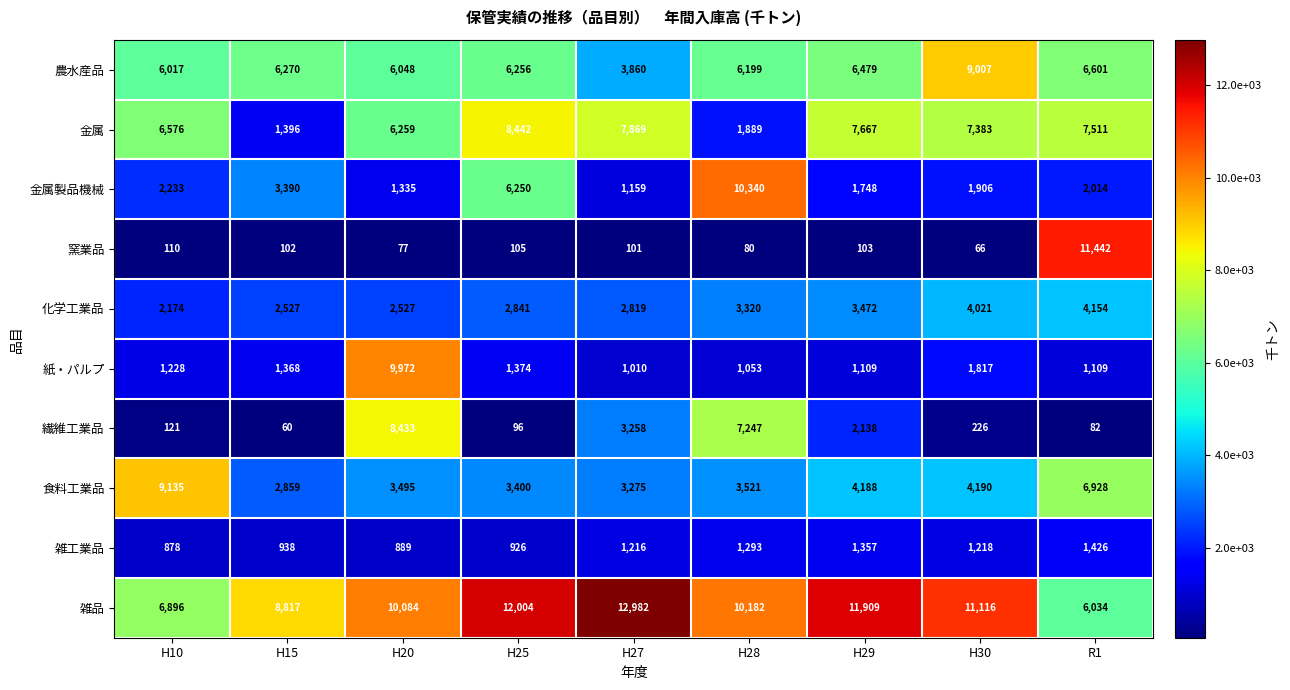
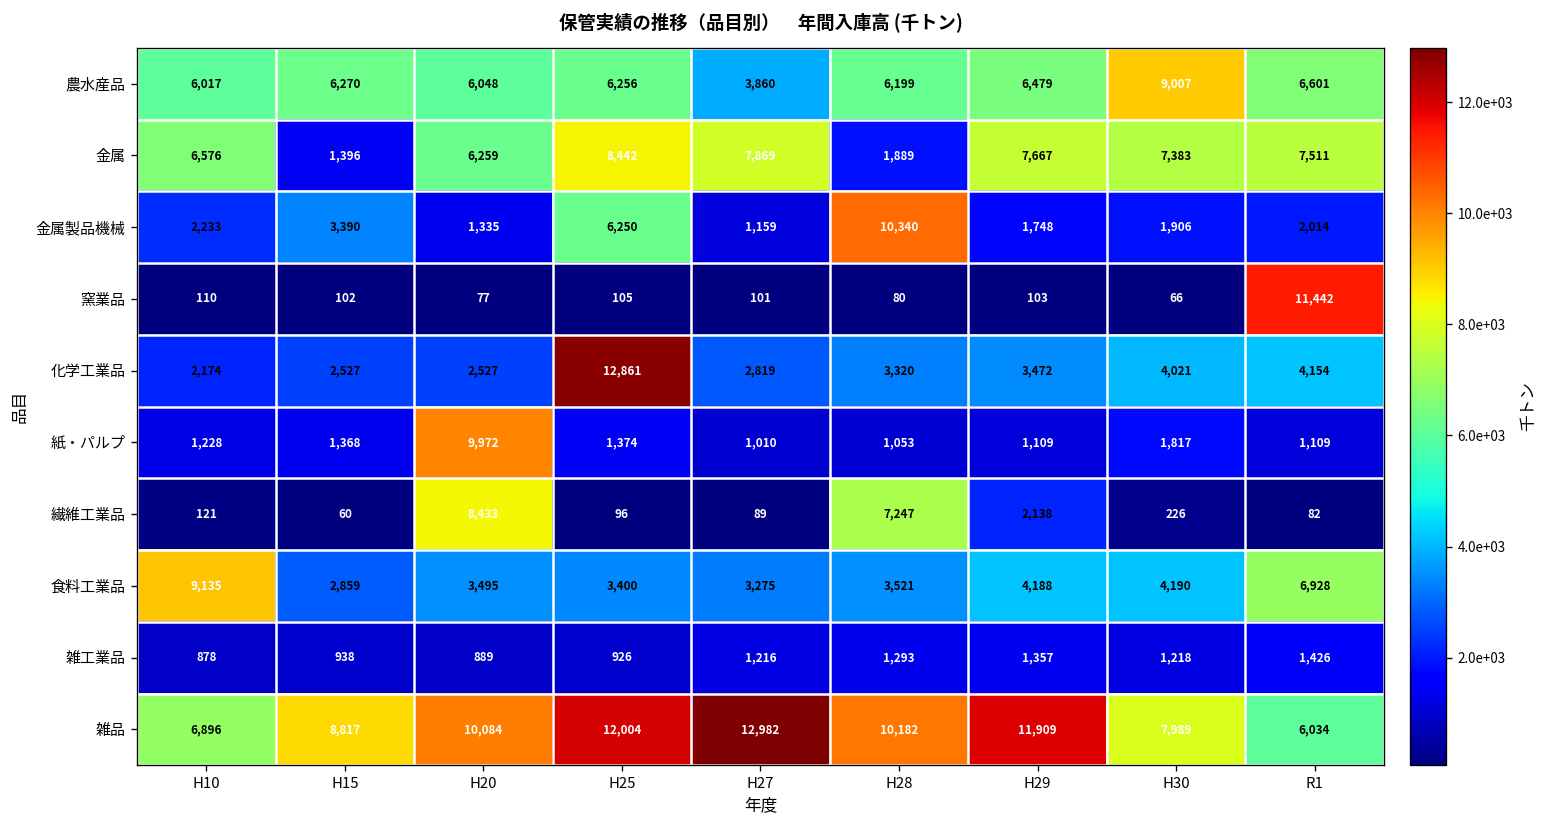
化学工業品, H25: 2,841 -> 12,861
繊維工業品, H27: 3,258 -> 89
雑品, H30: 11,116 -> 7,989
